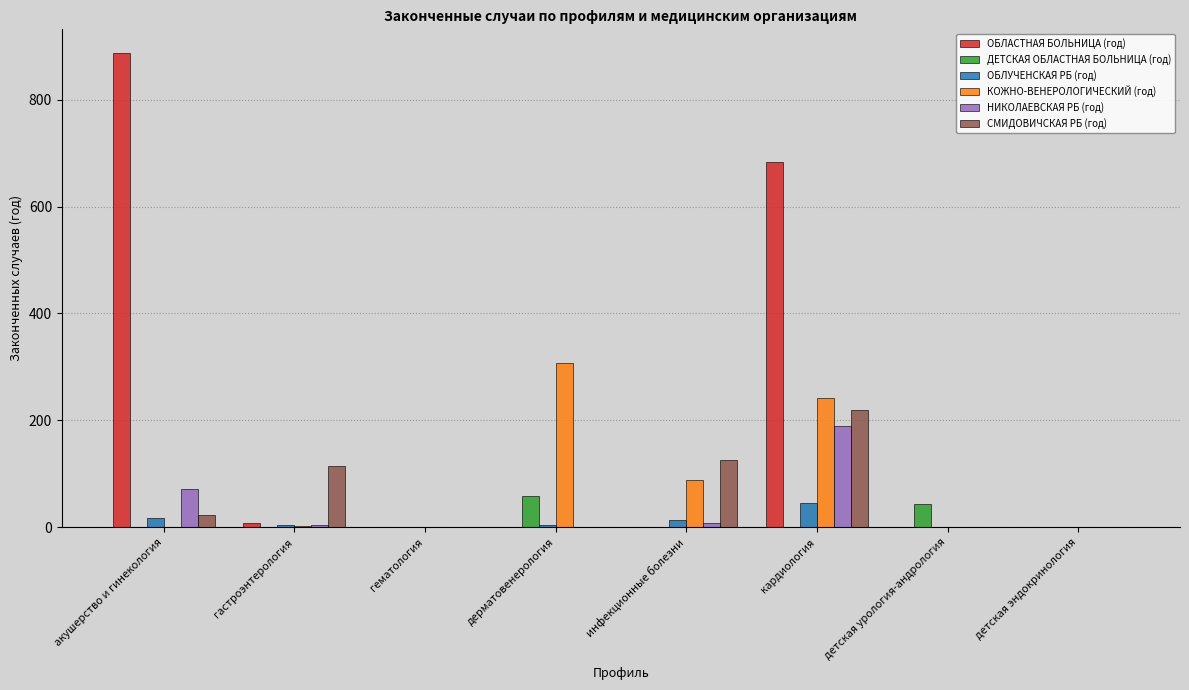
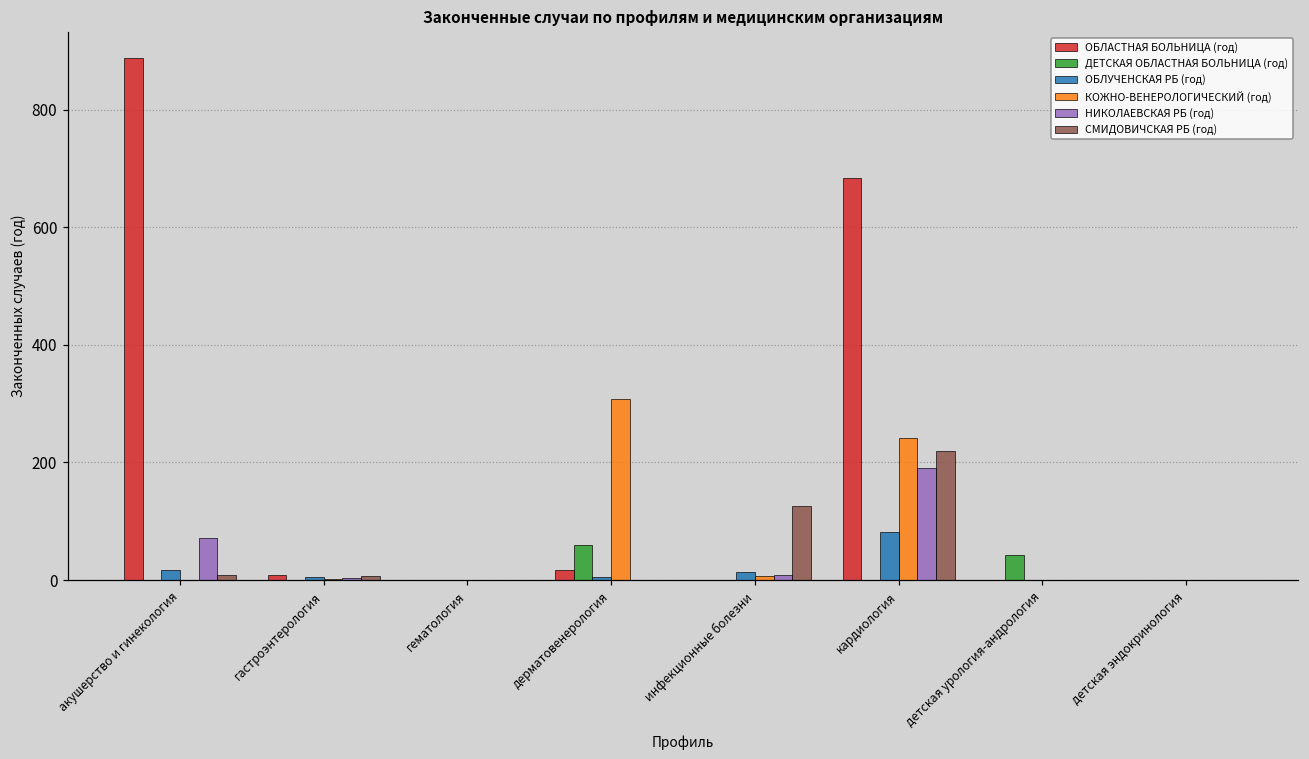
СМИДОВИЧСКАЯ РБ (год), акушерство и гинекология: 20 -> 10
СМИДОВИЧСКАЯ РБ (год), гастроэнтерология: 110 -> 10
ОБЛАСТНАЯ БОЛЬНИЦА (год), дерматовенерология: 0 -> 20
КОЖНО-ВЕНЕРОЛОГИЧЕСКИЙ (год), инфекционные болезни: 90 -> 10
ОБЛУЧЕНСКАЯ РБ (год), кардиология: 50 -> 80
